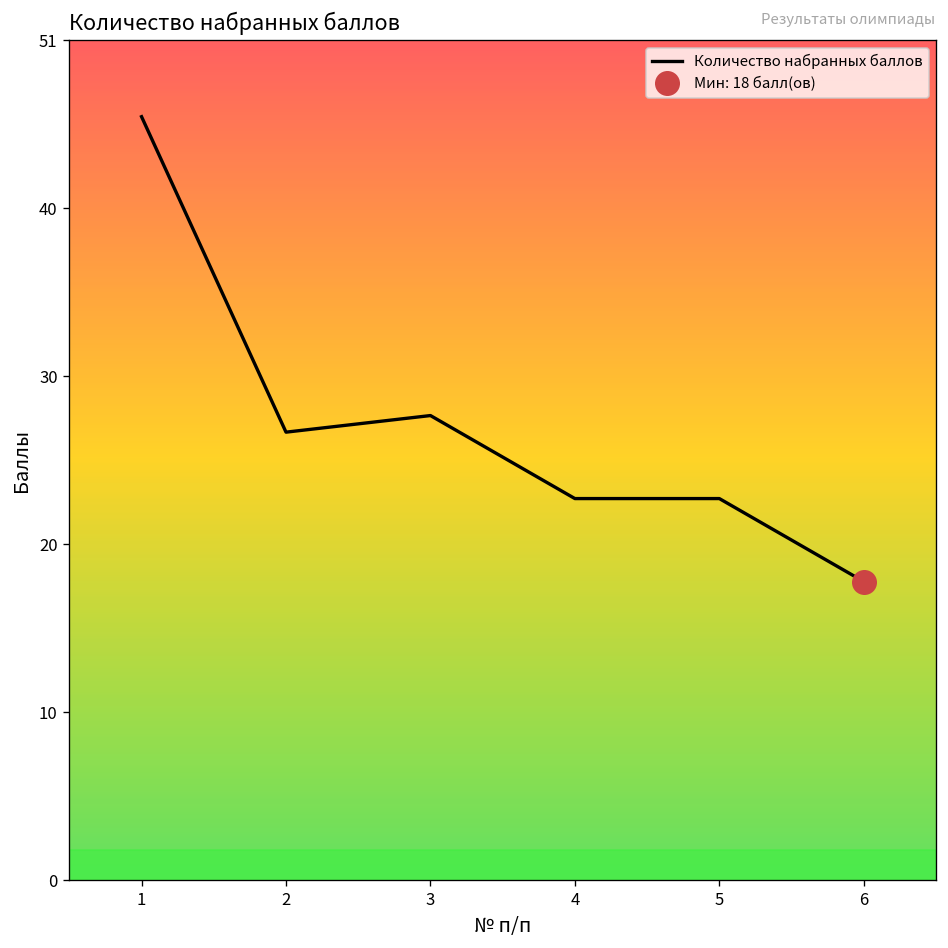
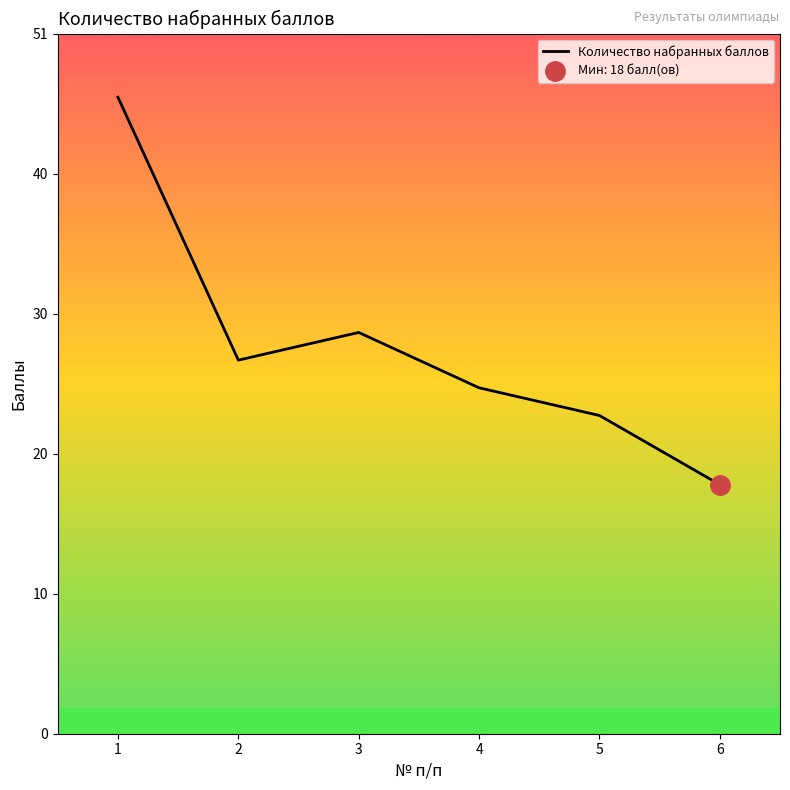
Количество набранных баллов, 3: 28 -> 29
Количество набранных баллов, 4: 23 -> 25
